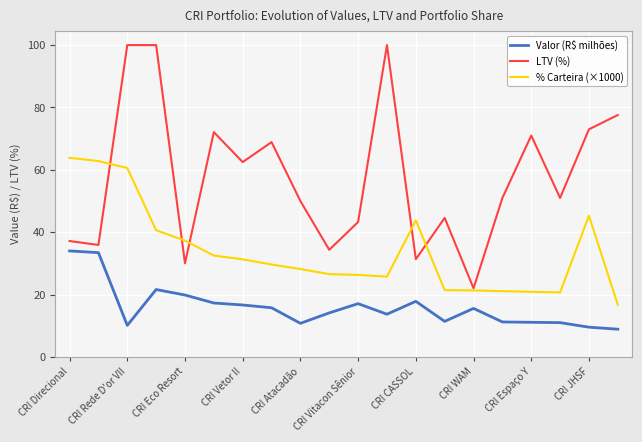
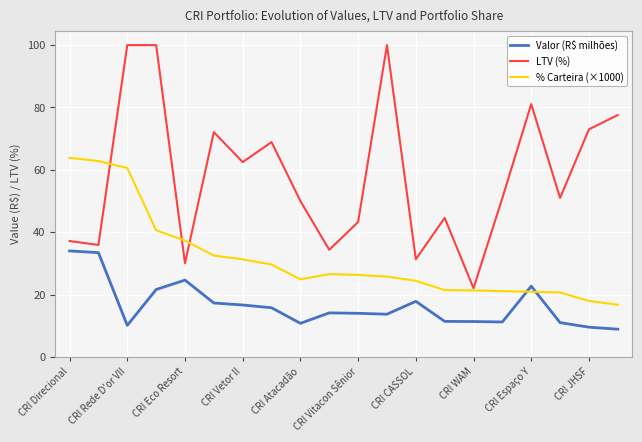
Valor (R$ milhões), CRI Eco Resort: 20 -> 25
% Carteira (×1000), CRI Atacadão: 28 -> 25
Valor (R$ milhões), CRI Vitacon Sênior: 17 -> 14
% Carteira (×1000), CRI CASSOL: 44 -> 24
Valor (R$ milhões), CRI WAM: 16 -> 11
Valor (R$ milhões), CRI Espaço Y: 11 -> 23
LTV (%), CRI Espaço Y: 71 -> 81
% Carteira (×1000), CRI JHSF: 45 -> 18
